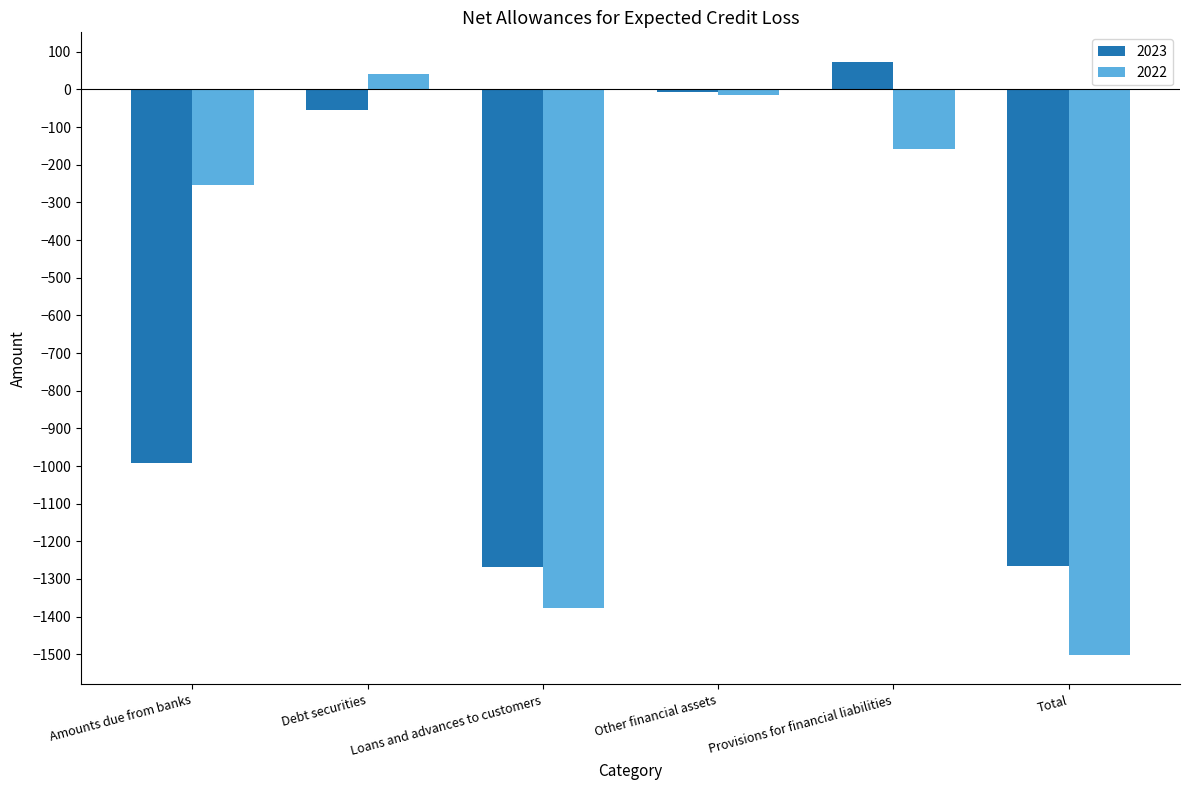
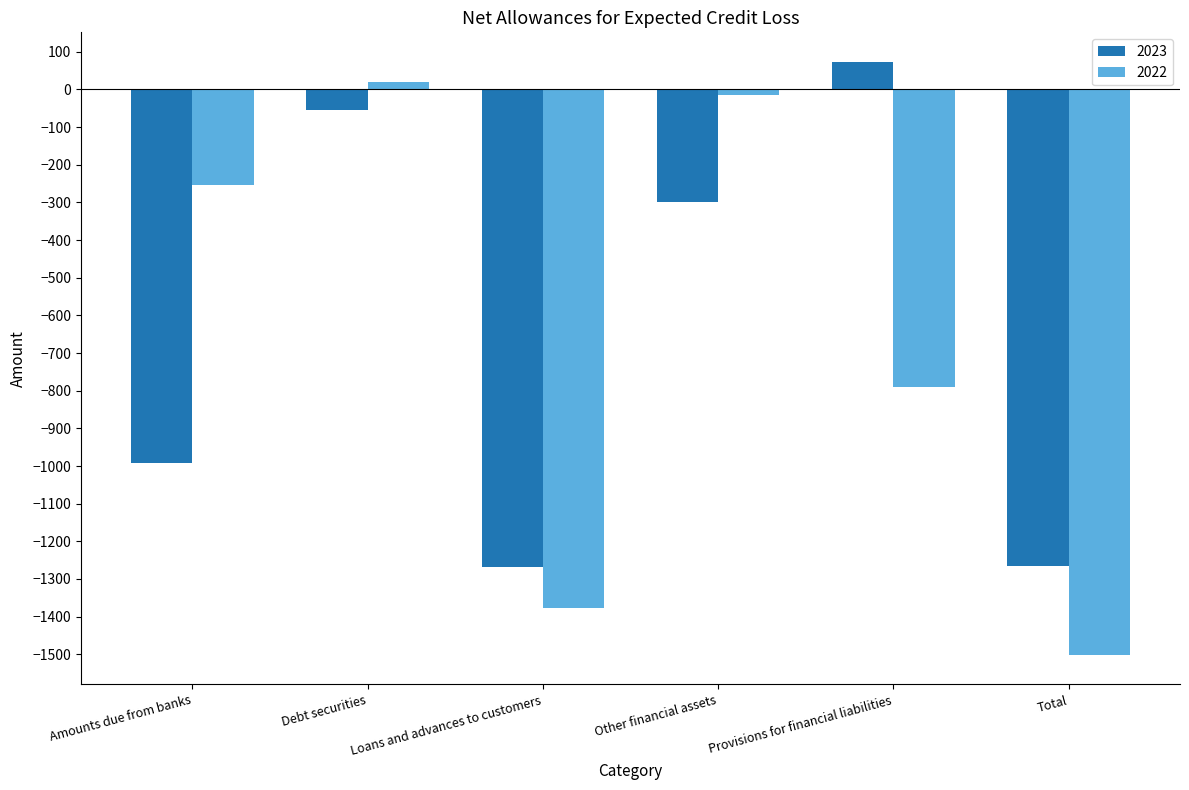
2022, Debt securities: 40 -> 20
2023, Other financial assets: -10 -> -300
2022, Provisions for financial liabilities: -160 -> -790
